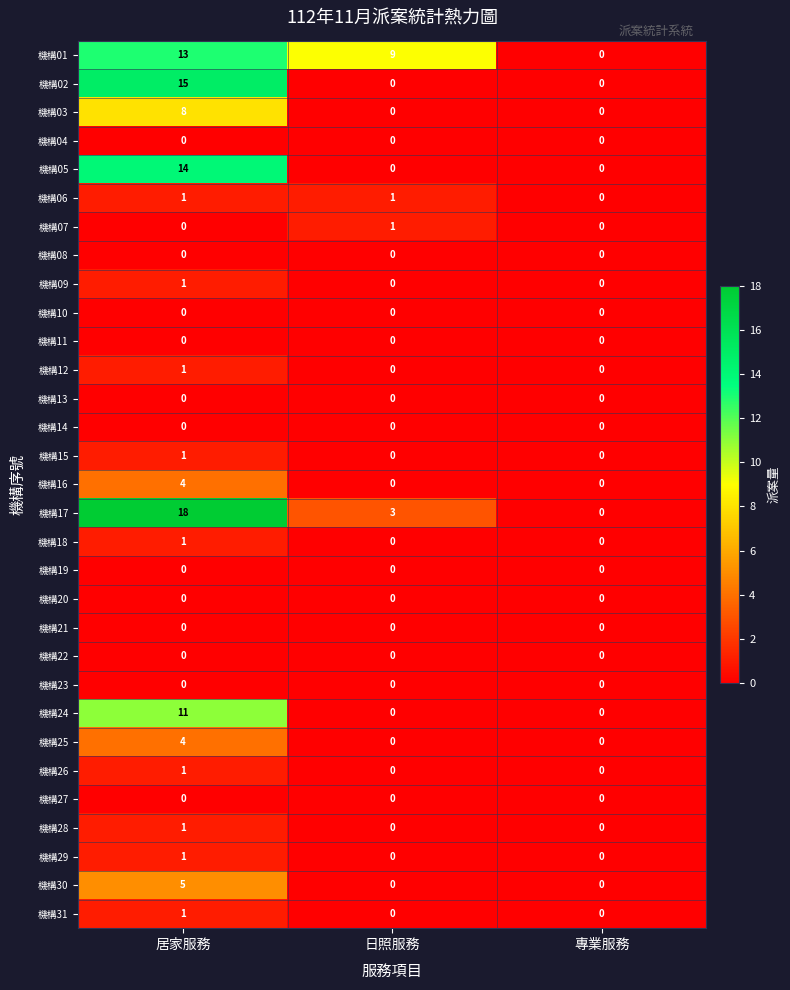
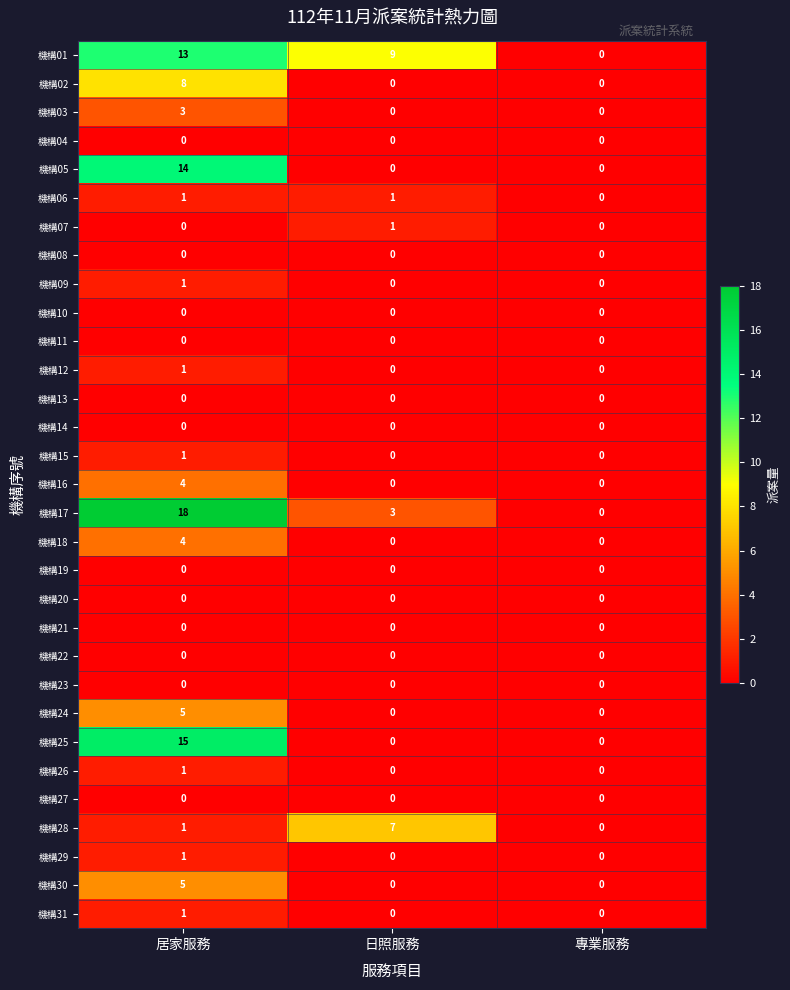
機構02, 居家服務: 15 -> 8
機構03, 居家服務: 8 -> 3
機構18, 居家服務: 1 -> 4
機構24, 居家服務: 11 -> 5
機構25, 居家服務: 4 -> 15
機構28, 日照服務: 0 -> 7
